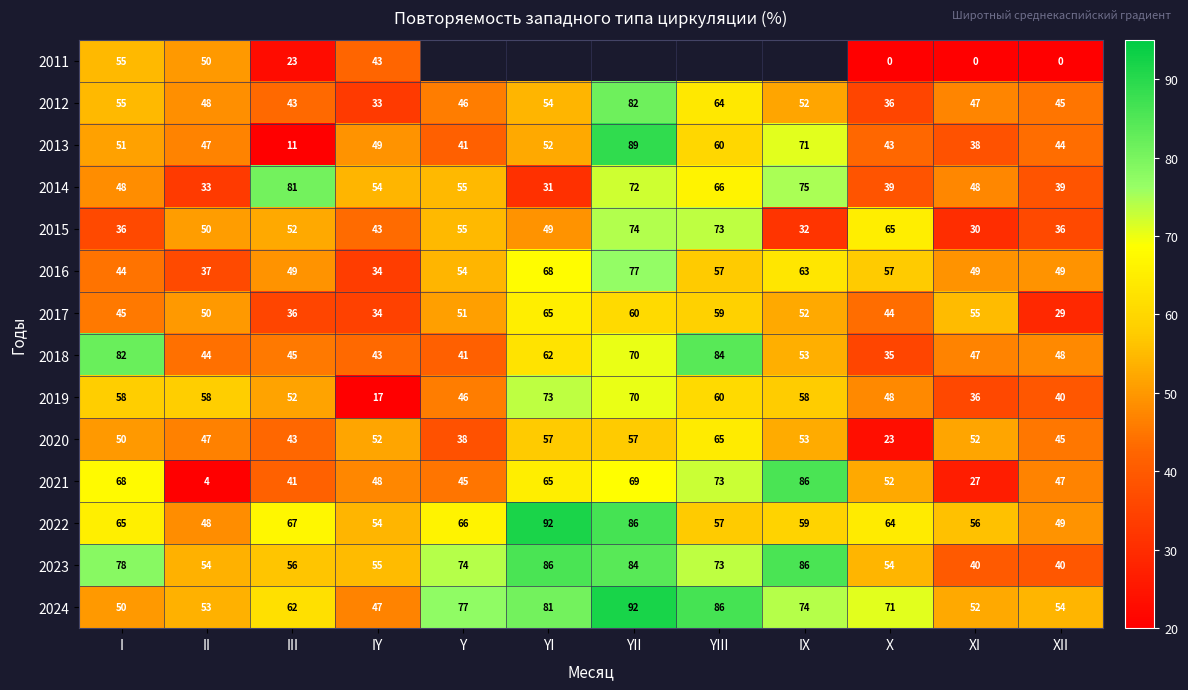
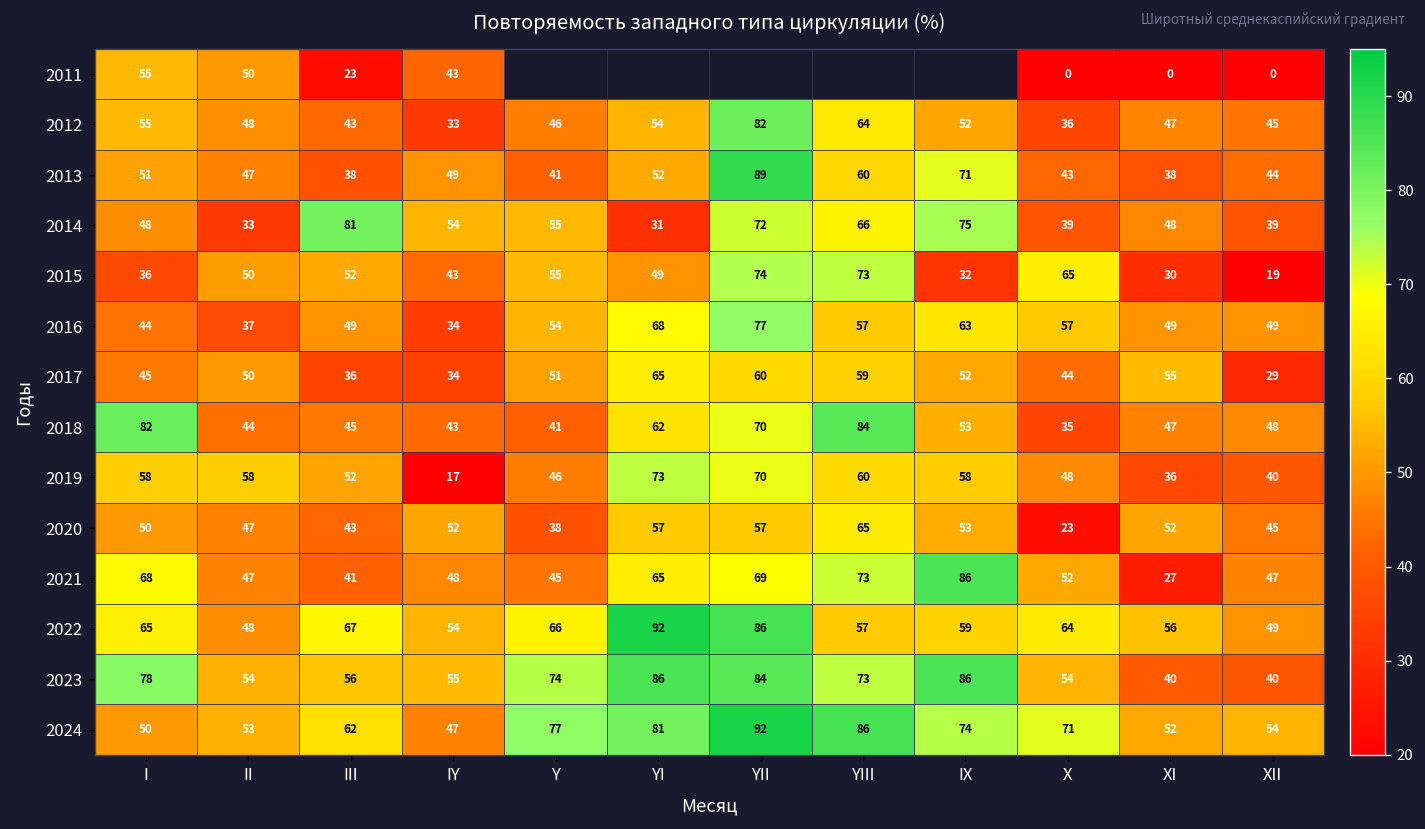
2013, III: 11 -> 38
2015, XII: 36 -> 19
2021, II: 4 -> 47
